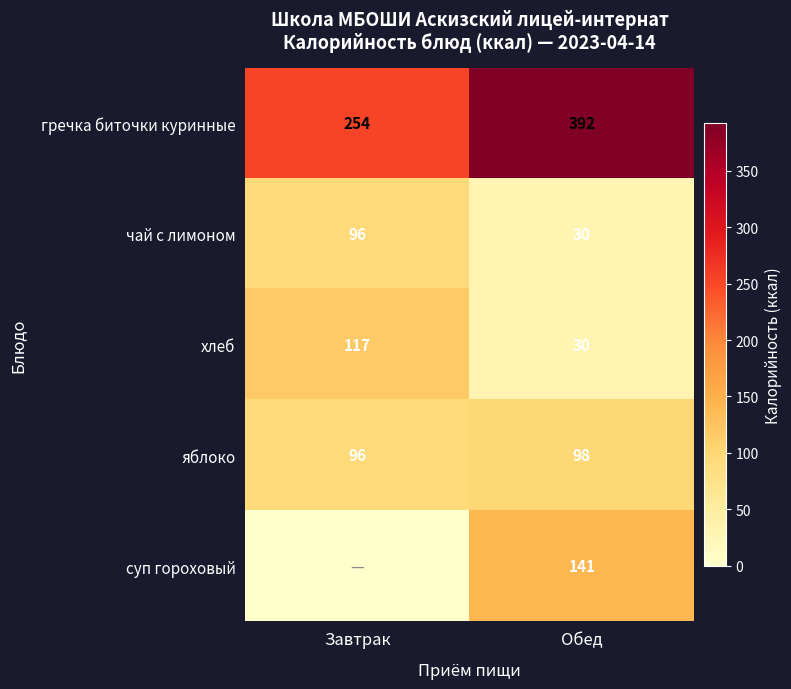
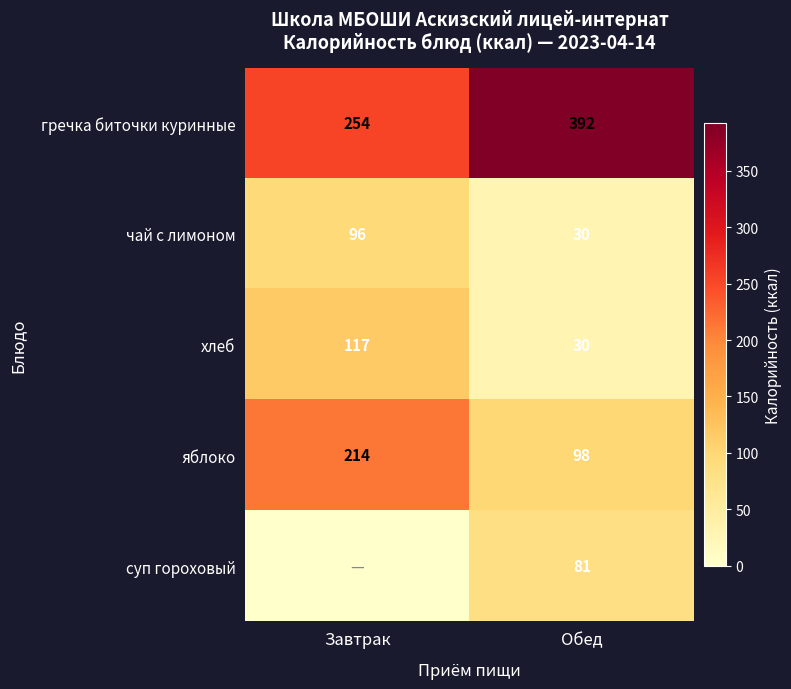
яблоко, Завтрак: 96 -> 214
суп гороховый, Обед: 141 -> 81
